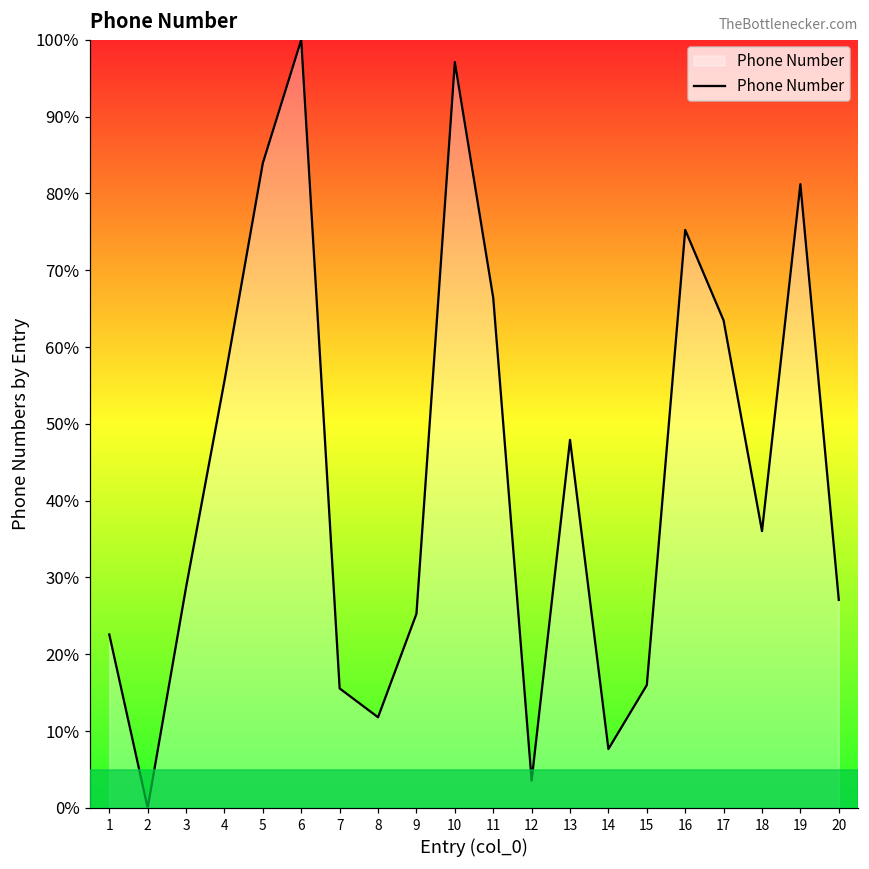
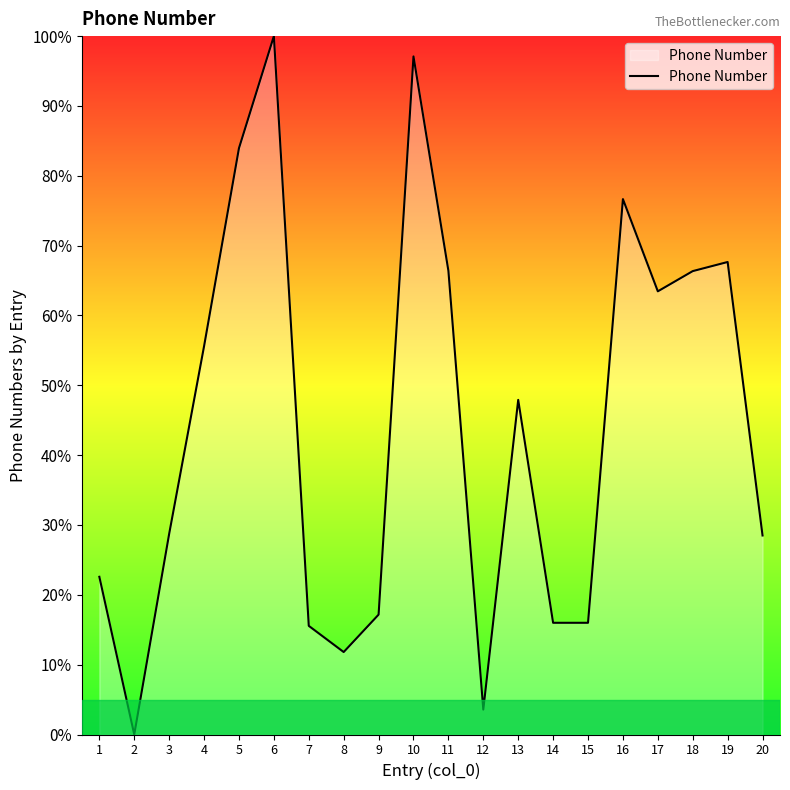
9: 25% -> 17%
14: 8% -> 16%
16: 75% -> 77%
18: 36% -> 66%
19: 81% -> 68%
20: 27% -> 28%
